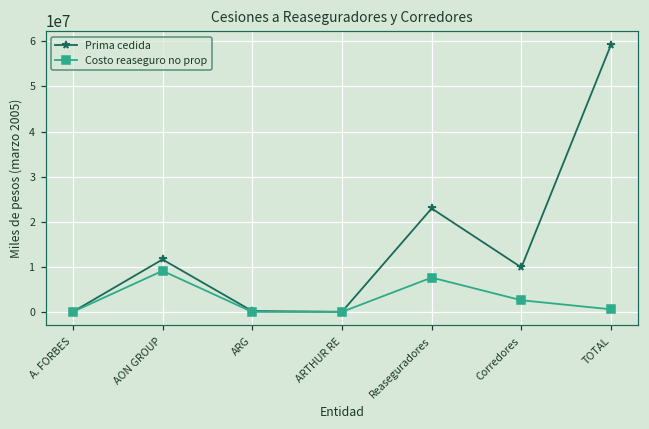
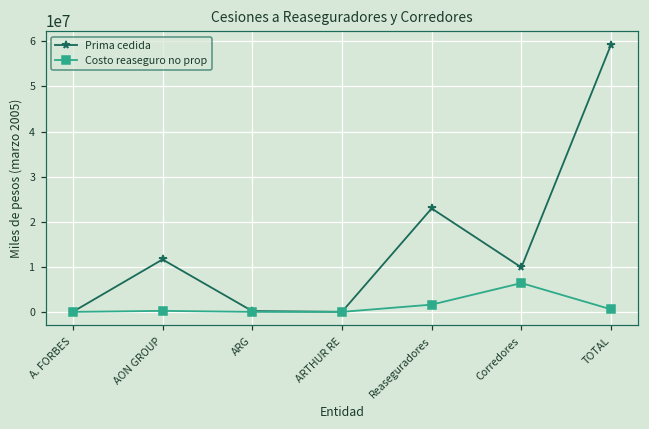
Costo reaseguro no prop, AON GROUP: 9000000 -> 0
Costo reaseguro no prop, Reaseguradores: 8000000 -> 2000000
Costo reaseguro no prop, Corredores: 3000000 -> 6000000
